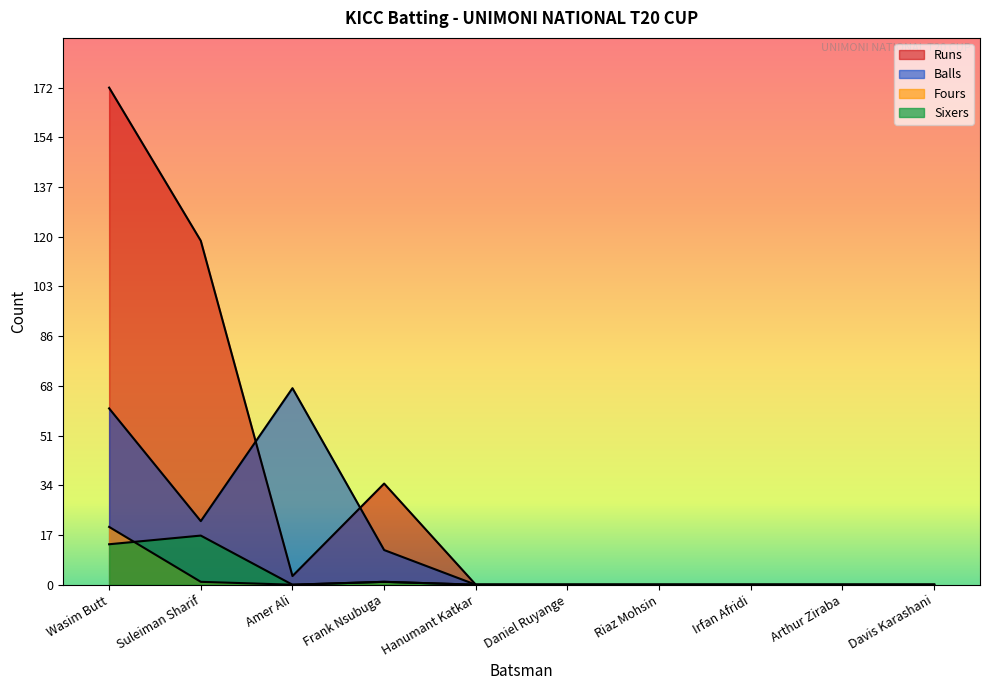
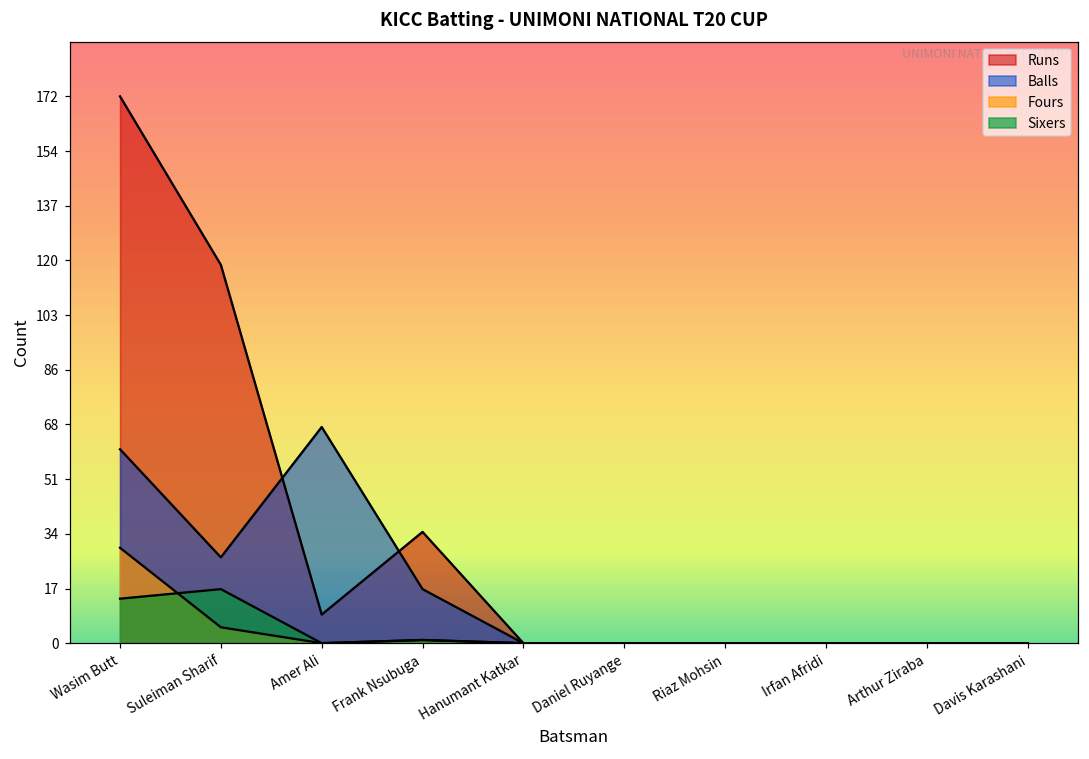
Fours, Wasim Butt: 20 -> 30
Balls, Suleiman Sharif: 22 -> 27
Fours, Suleiman Sharif: 1 -> 5
Runs, Amer Ali: 3 -> 9
Balls, Frank Nsubuga: 12 -> 17
